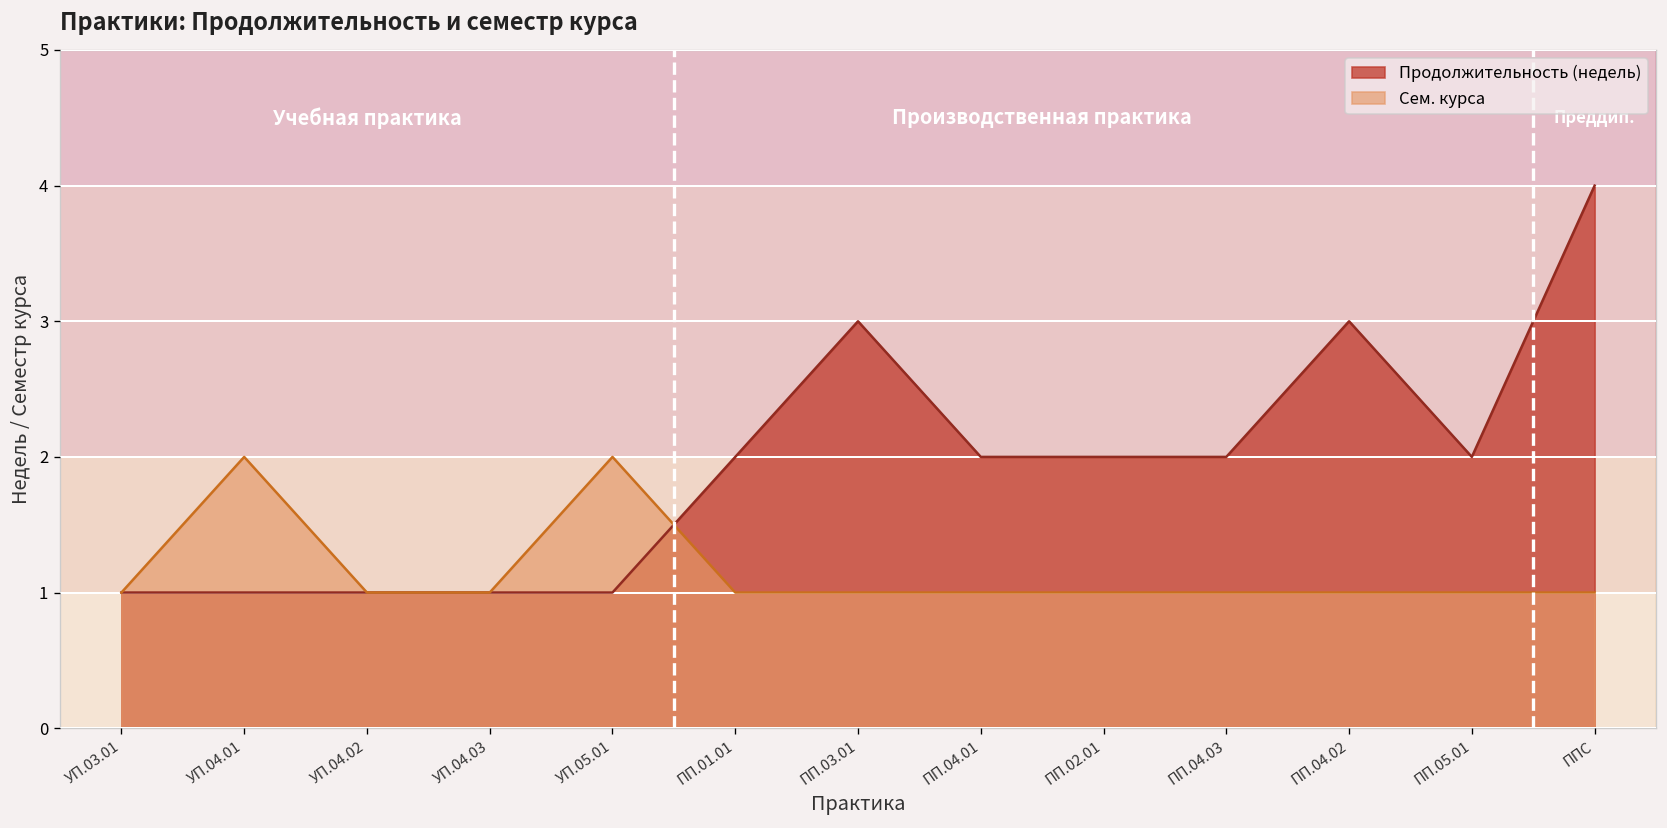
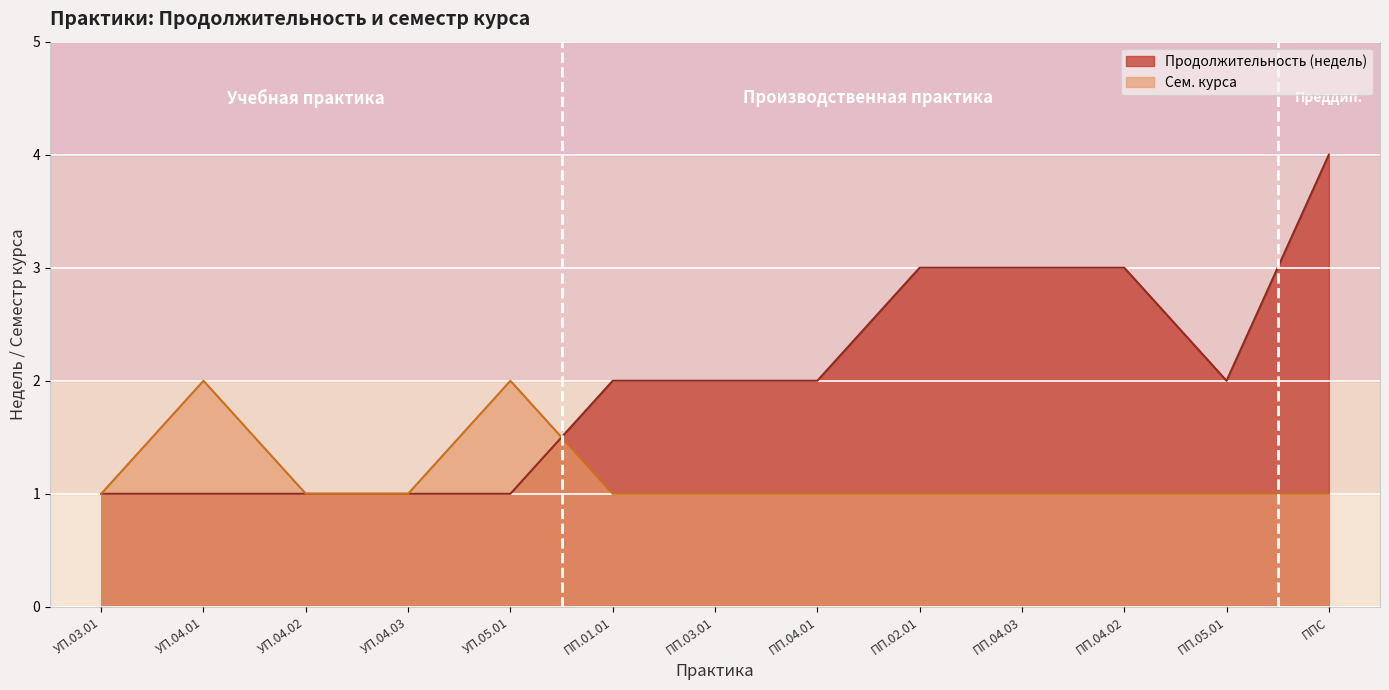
Продолжительность (недель), ПП.03.01: 3 -> 2
Продолжительность (недель), ПП.02.01: 2 -> 3
Продолжительность (недель), ПП.04.03: 2 -> 3
